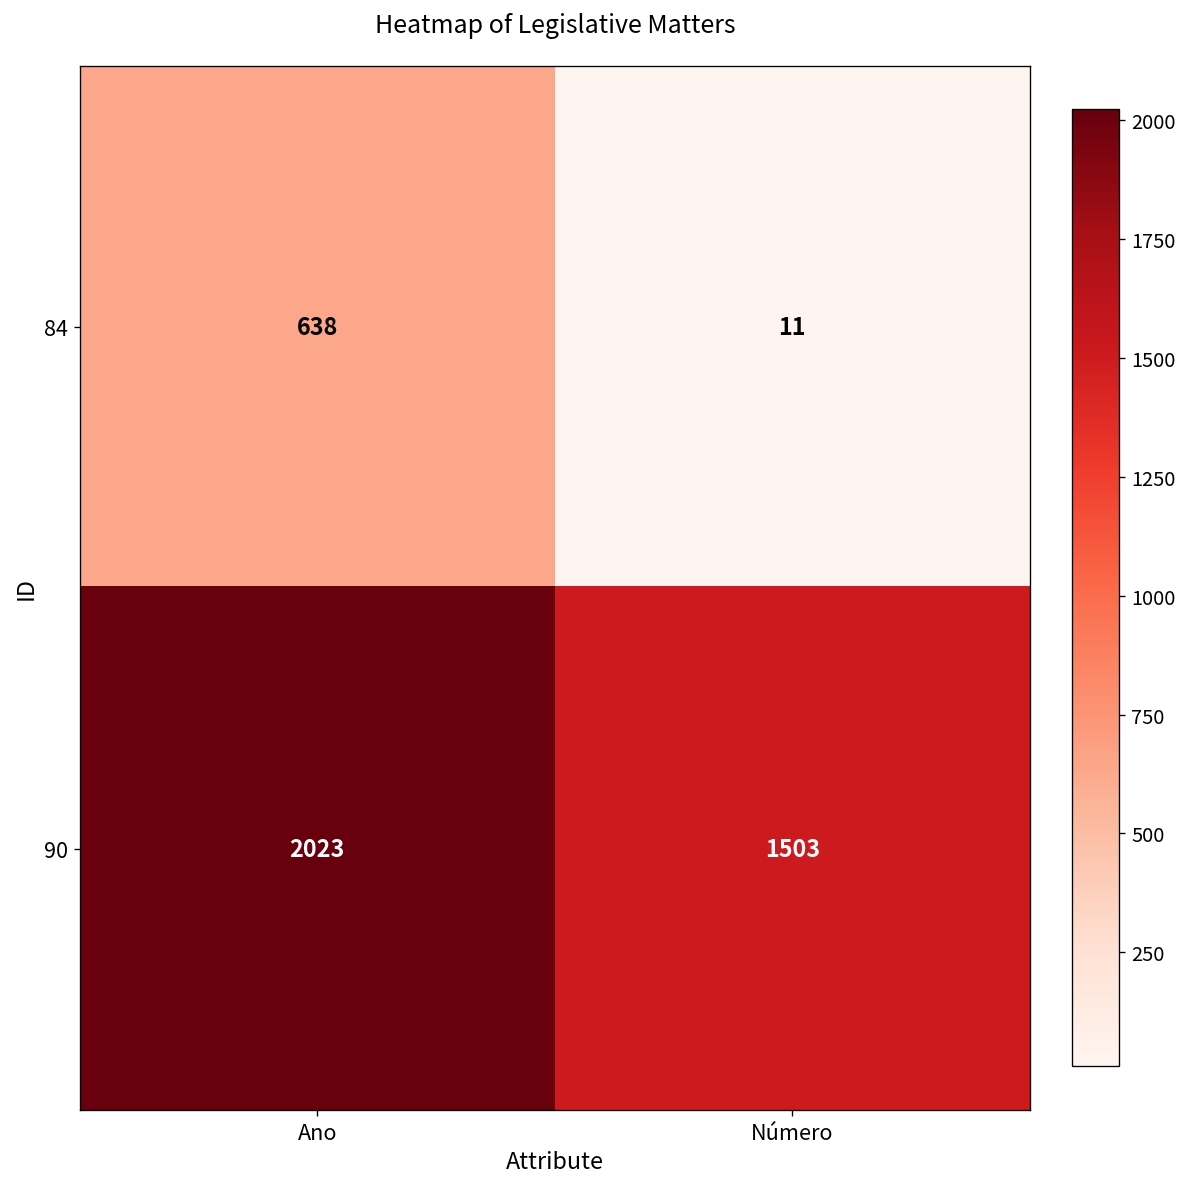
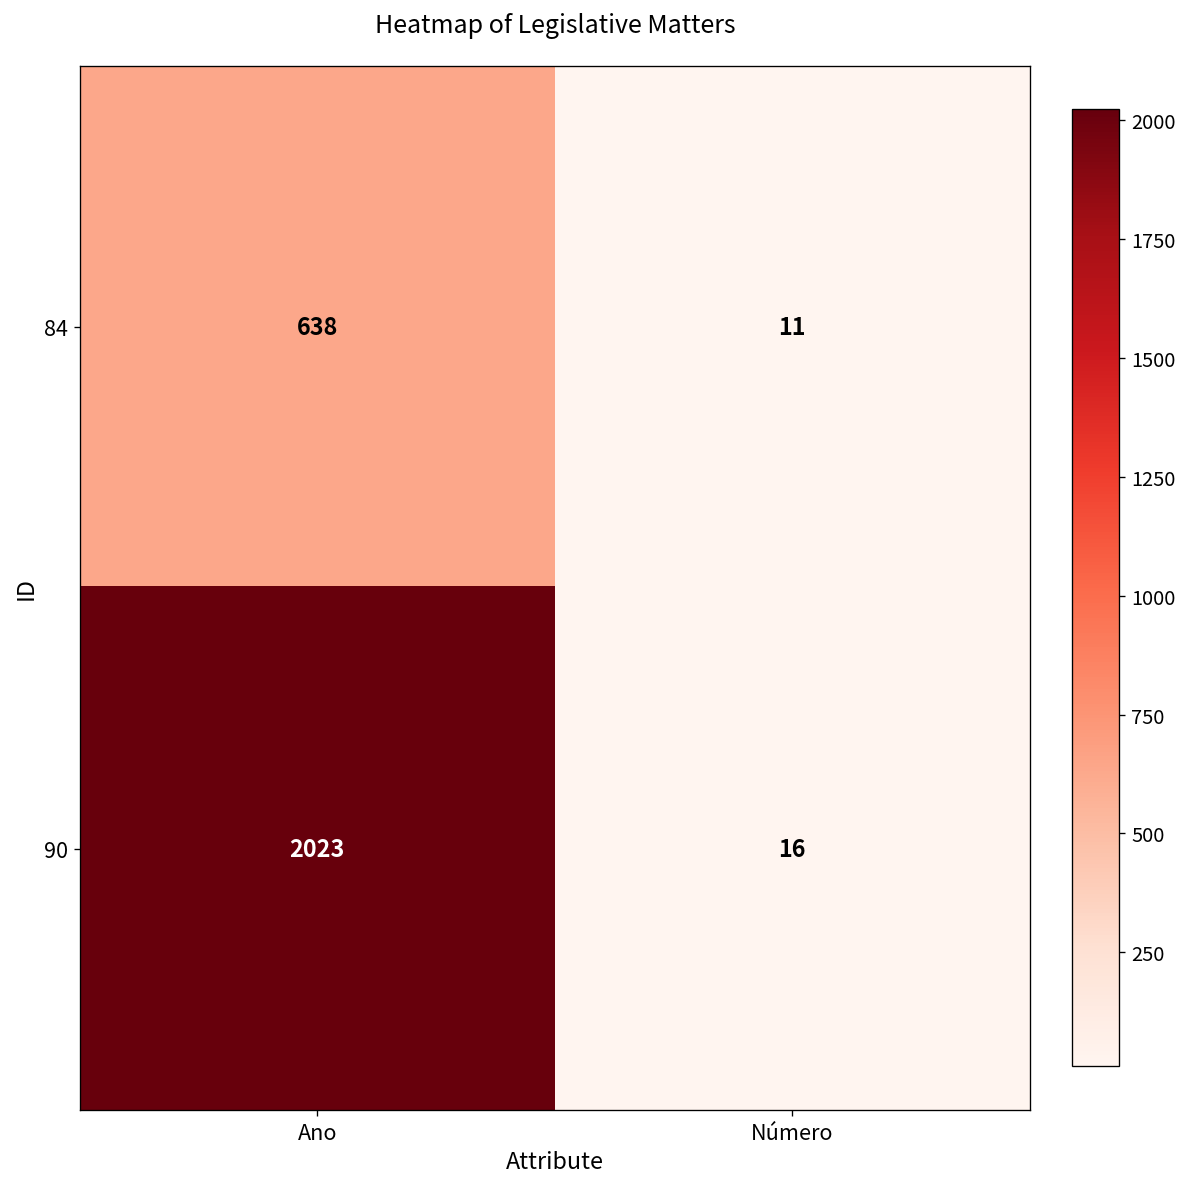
90, Número: 1503 -> 16
